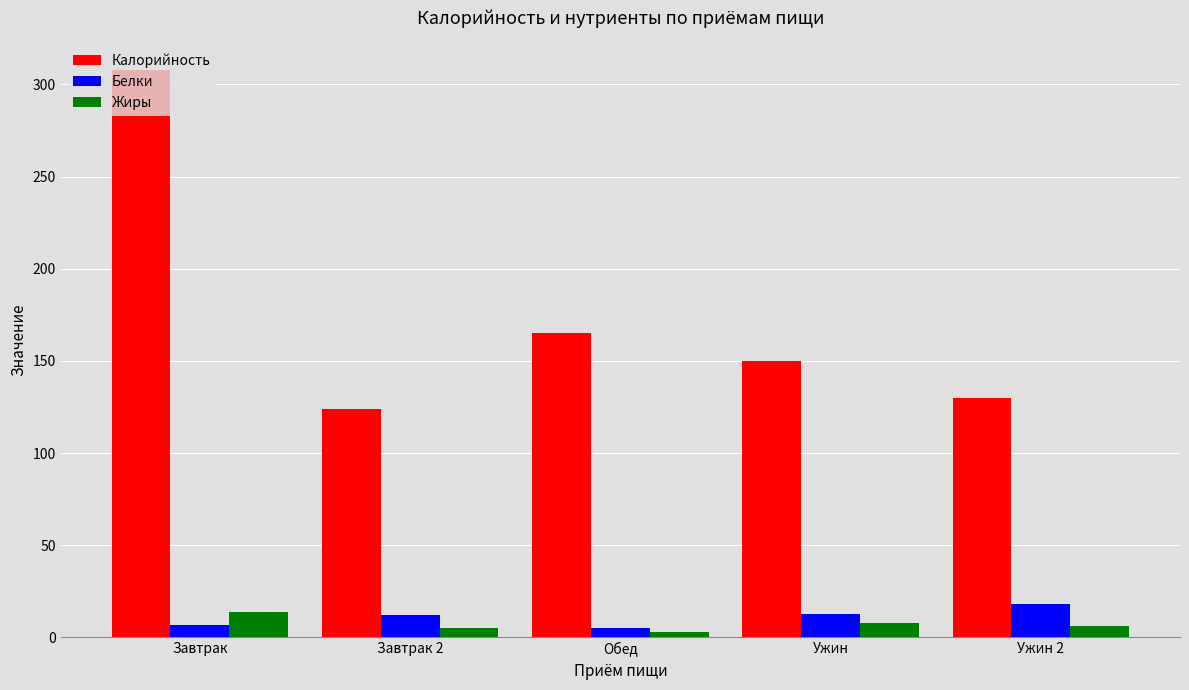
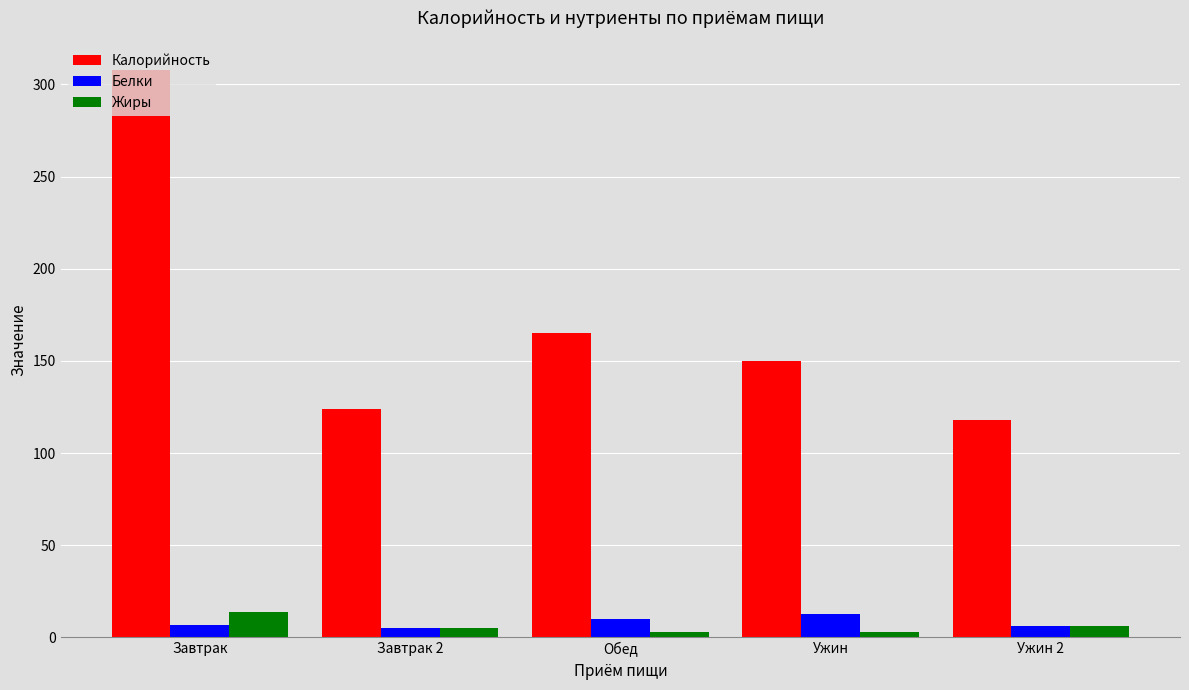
Белки, Завтрак 2: 12 -> 5
Белки, Обед: 5 -> 10
Жиры, Ужин: 8 -> 3
Калорийность, Ужин 2: 130 -> 118
Белки, Ужин 2: 18 -> 6
